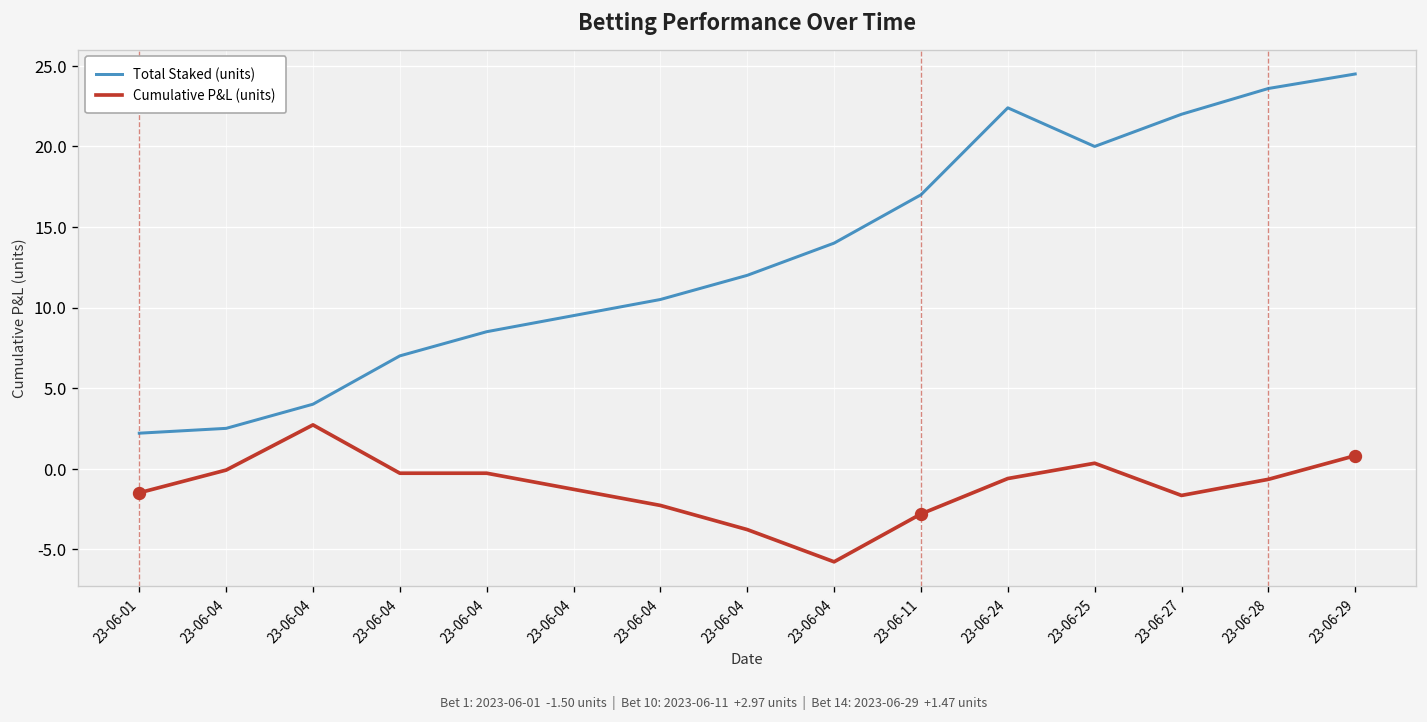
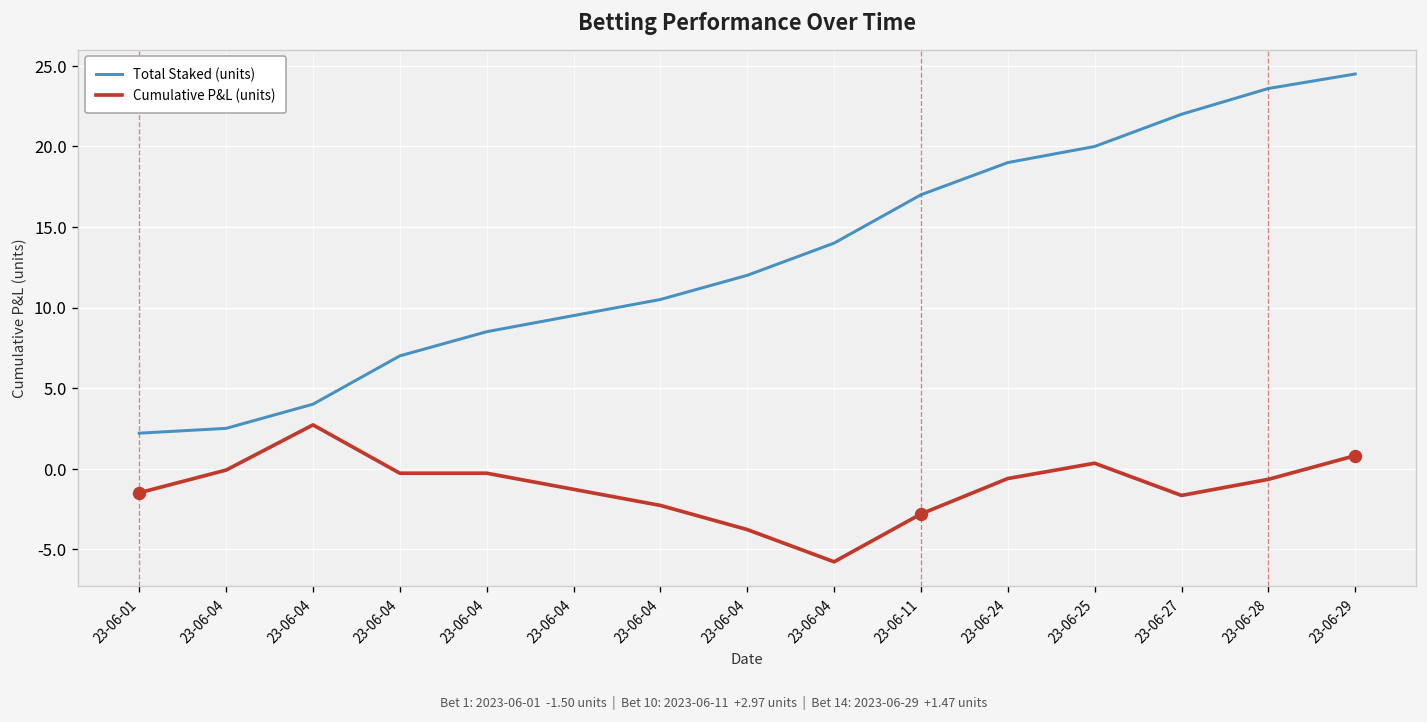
Total Staked (units), 23-06-24: 22.4 -> 19.0
